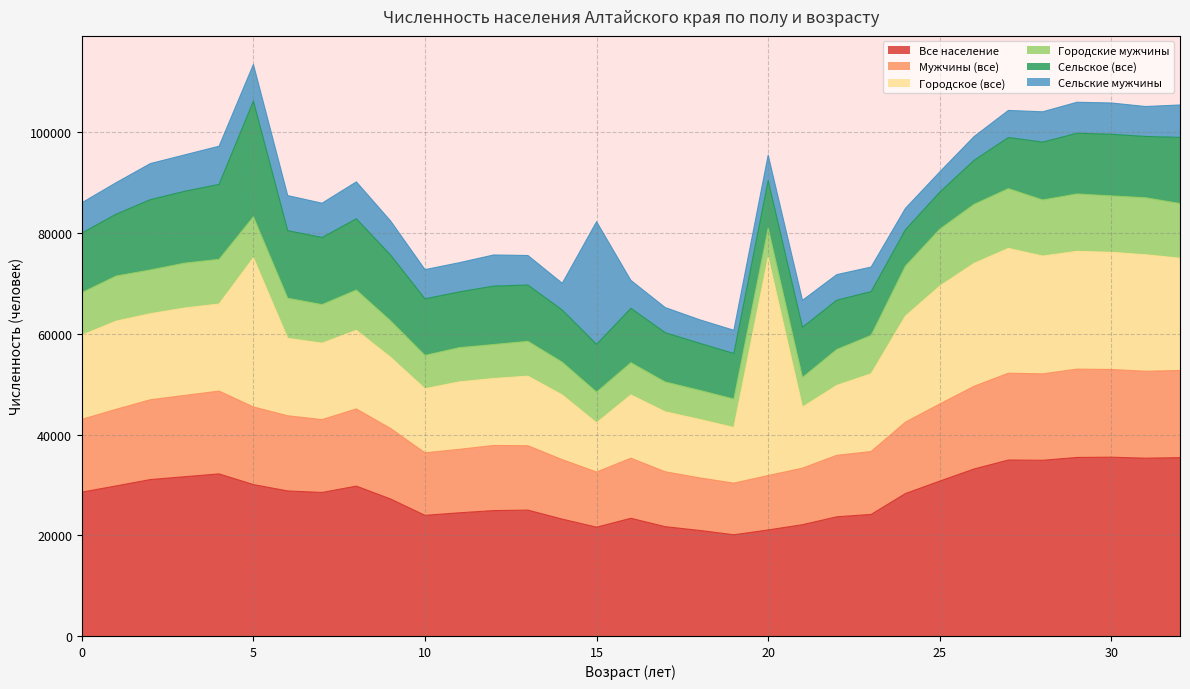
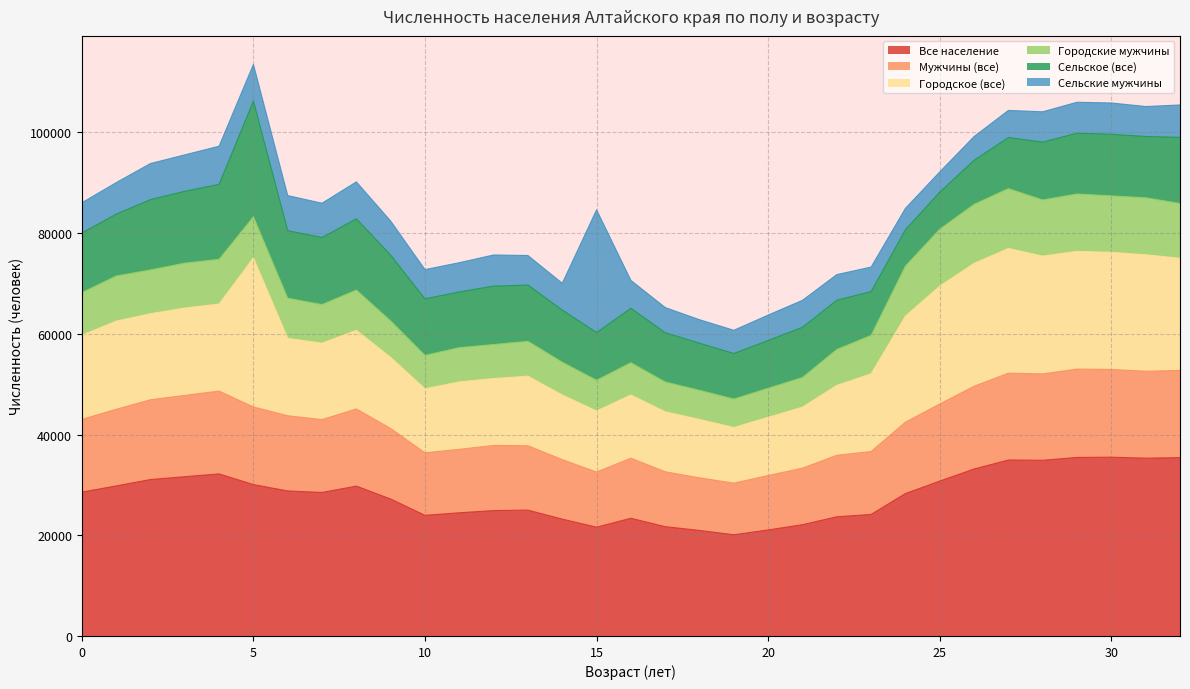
Городское (все), 15: 10000 -> 12000
Городское (все), 20: 43000 -> 12000
